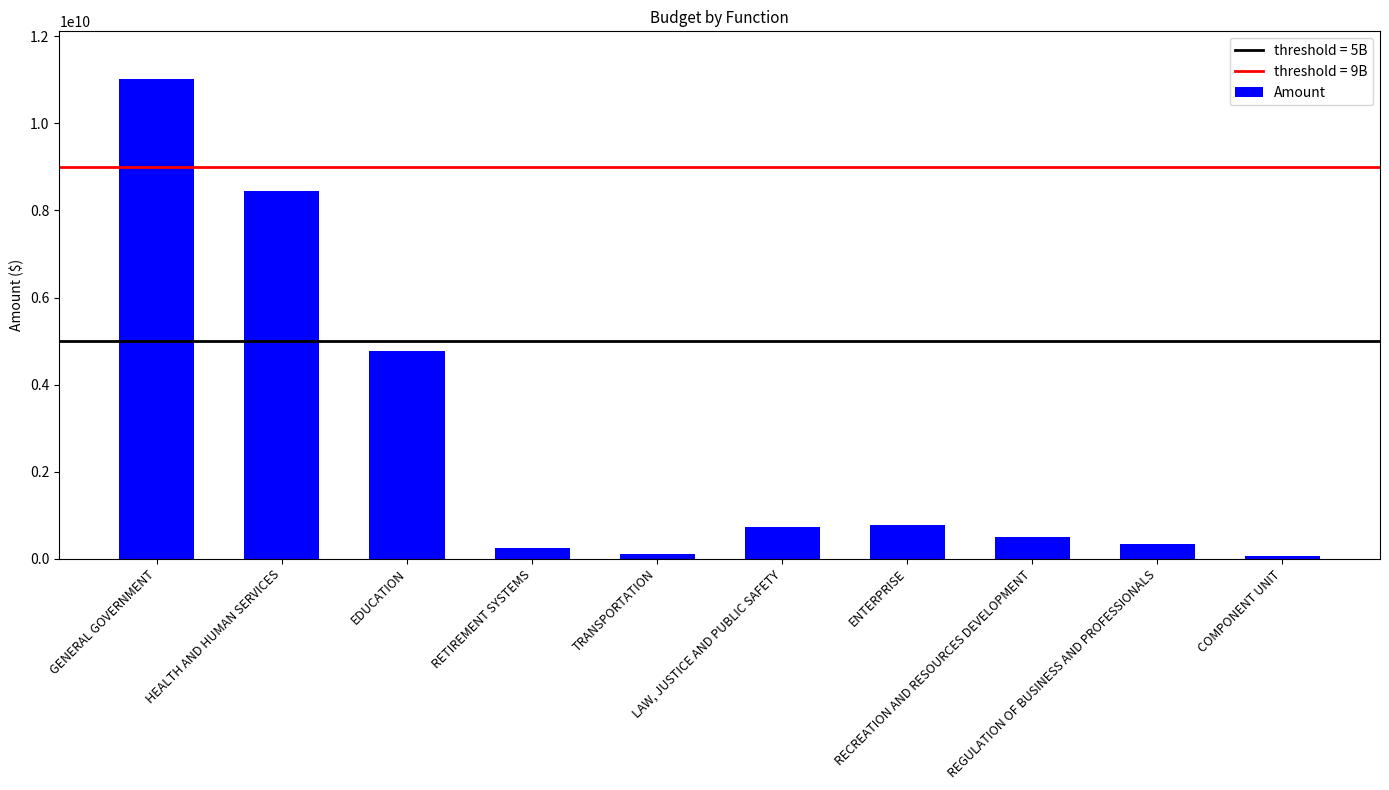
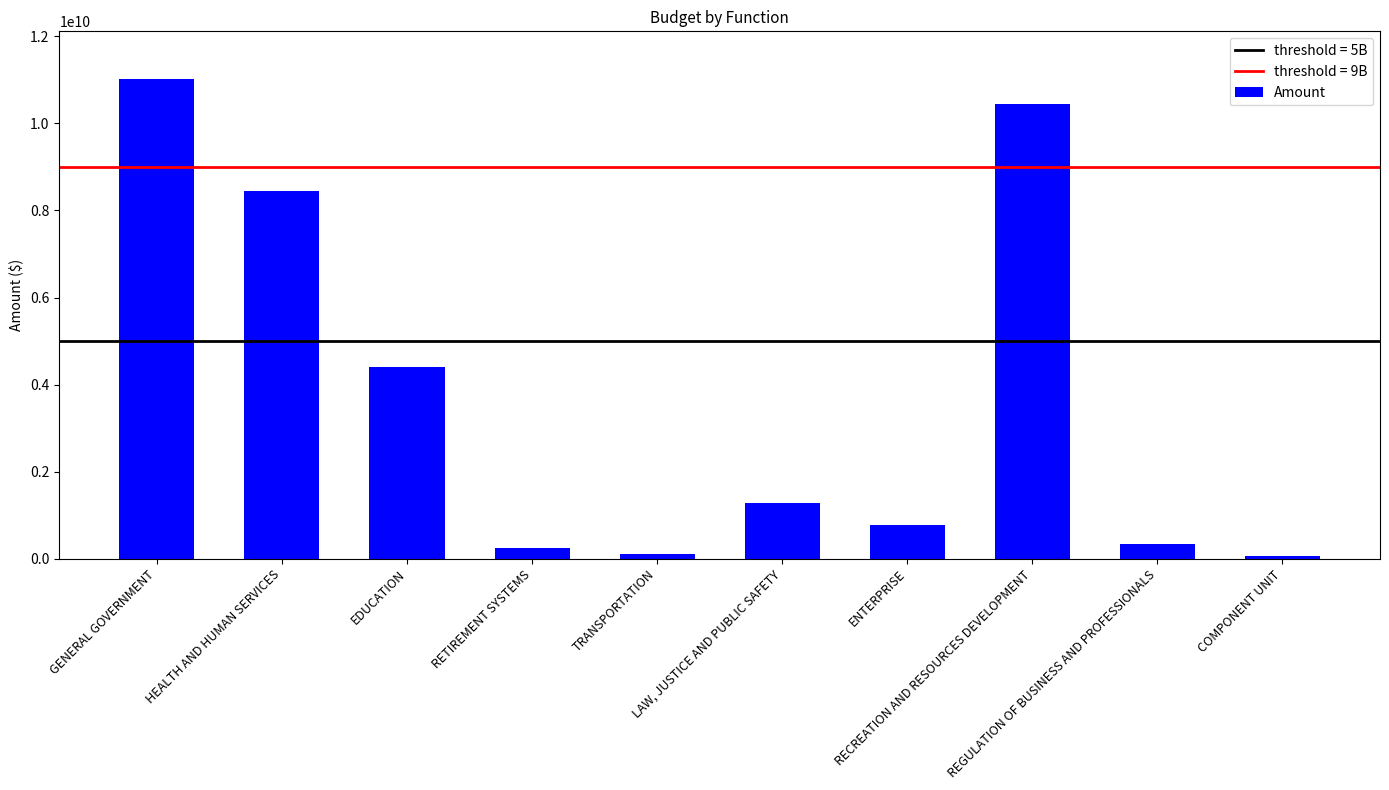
EDUCATION: 4800000000 -> 4400000000
LAW, JUSTICE AND PUBLIC SAFETY: 700000000 -> 1300000000
RECREATION AND RESOURCES DEVELOPMENT: 500000000 -> 10400000000
